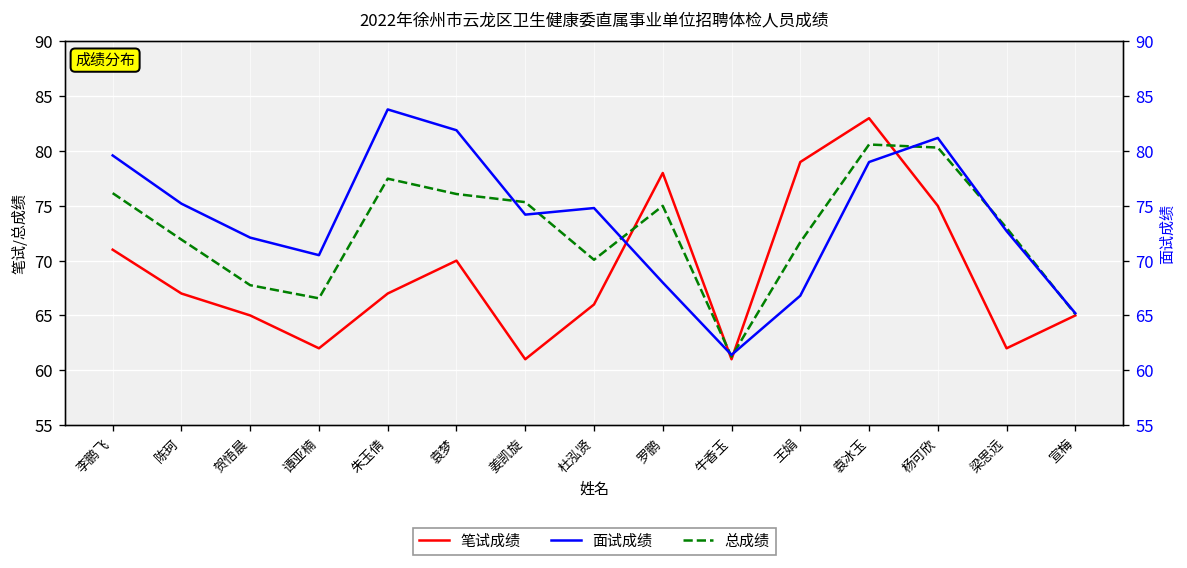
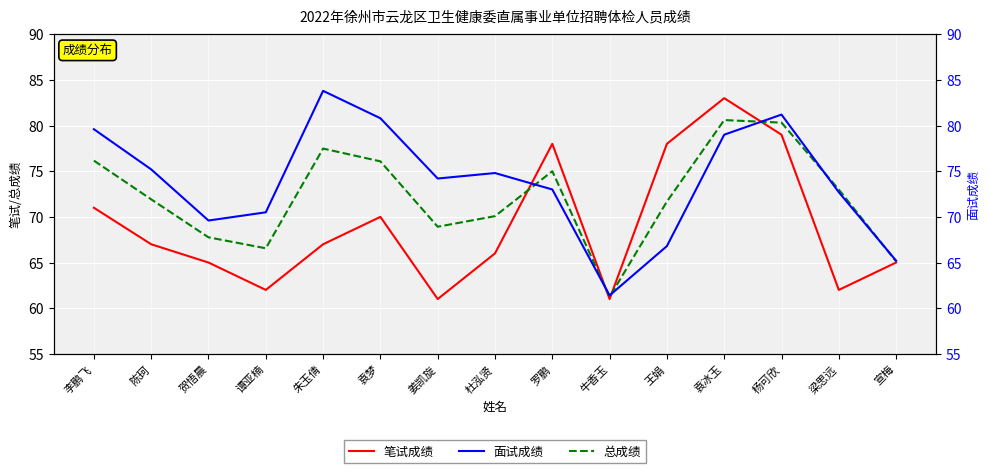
总成绩, 姜凯旋: 75 -> 69
笔试成绩, 王娟: 79 -> 78
笔试成绩, 杨可欣: 75 -> 79
面试成绩, 贺悟晨: 72 -> 70
面试成绩, 袁梦: 82 -> 81
面试成绩, 罗鹏: 68 -> 73
